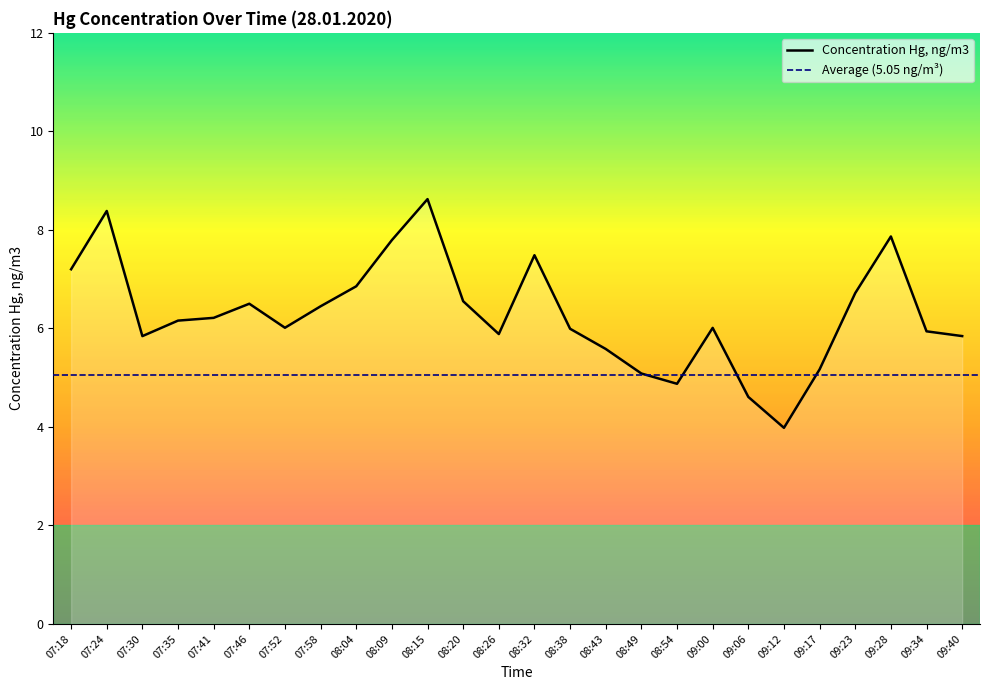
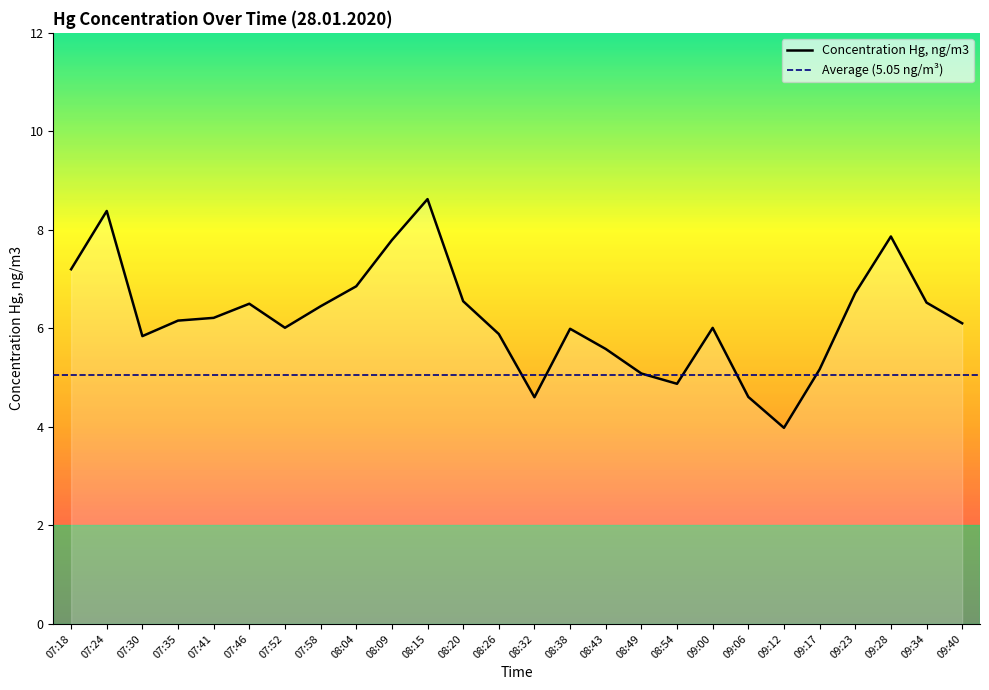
08:32: 7.5 -> 4.6
09:34: 5.9 -> 6.5
09:40: 5.8 -> 6.1
